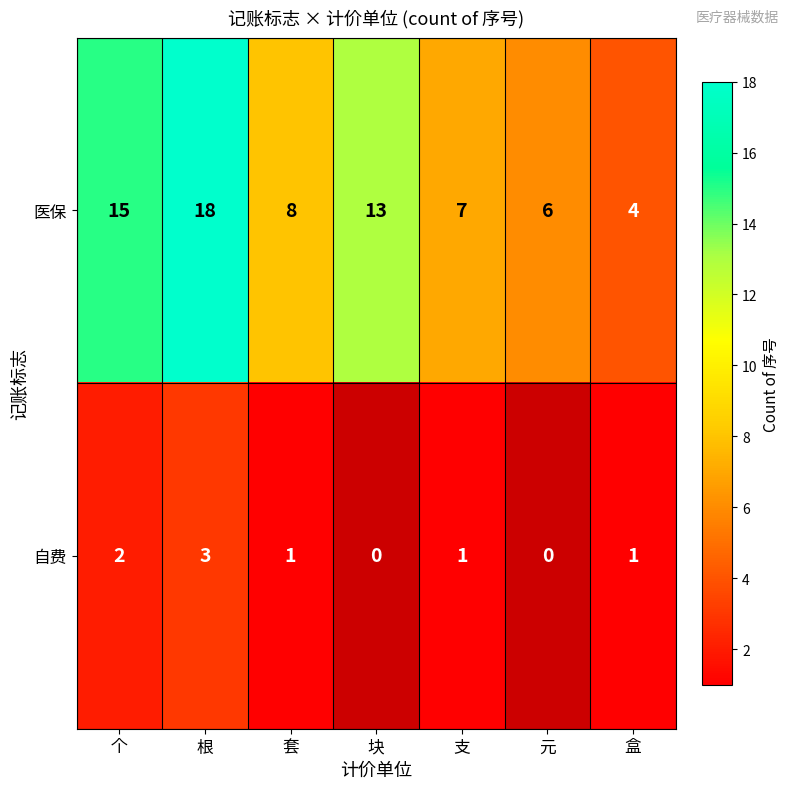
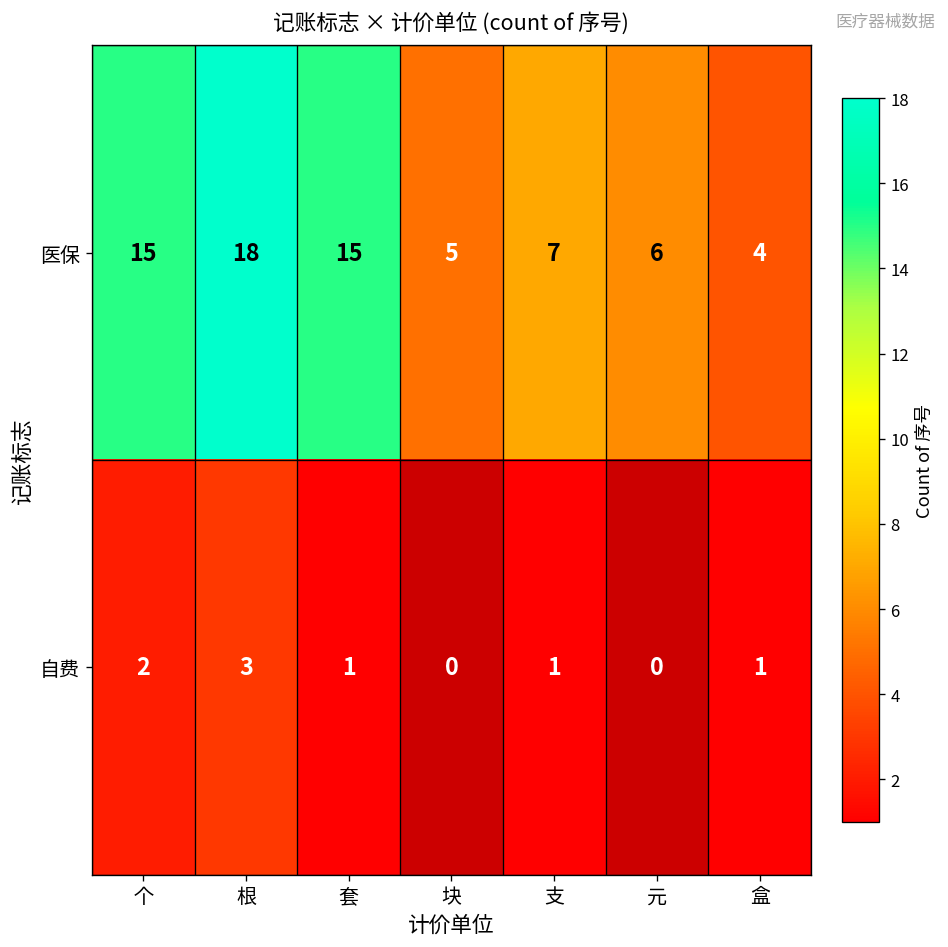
医保, 套: 8 -> 15
医保, 块: 13 -> 5
